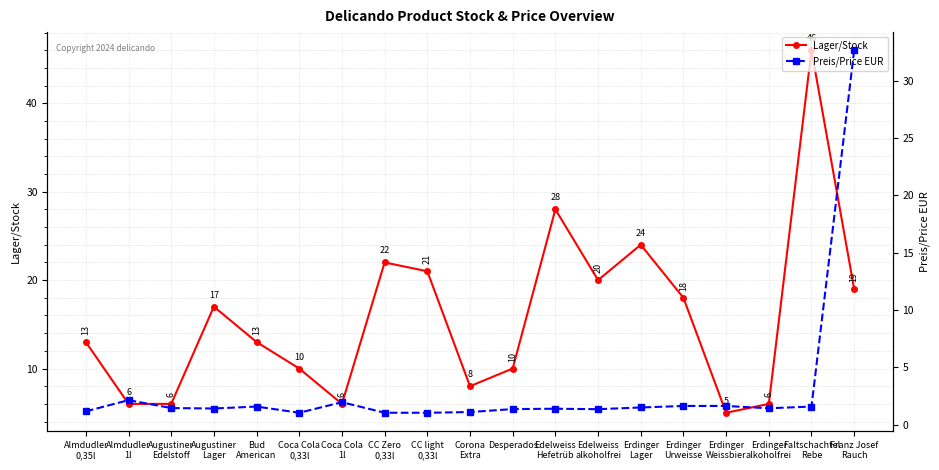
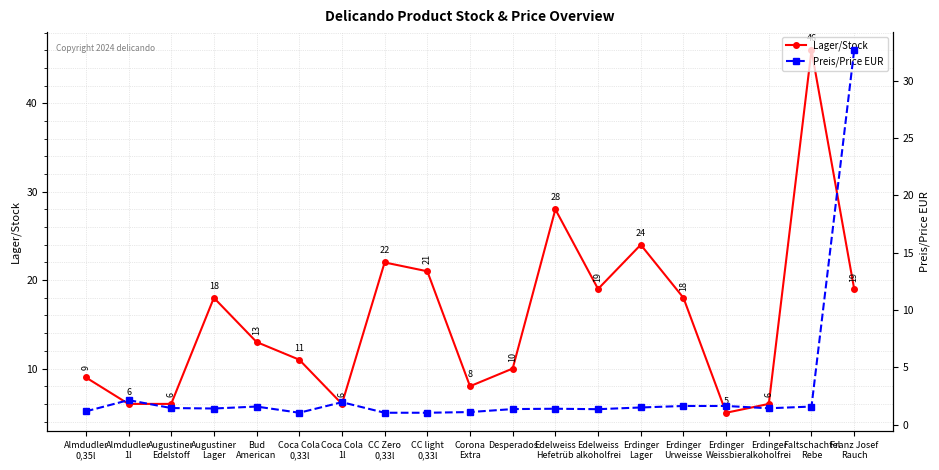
Lager/Stock, Almdudler 0,35l: 13 -> 9
Lager/Stock, Augustiner Lager: 17 -> 18
Lager/Stock, Coca Cola 0,33l: 10 -> 11
Lager/Stock, Edelweiss alkoholfrei: 20 -> 19
